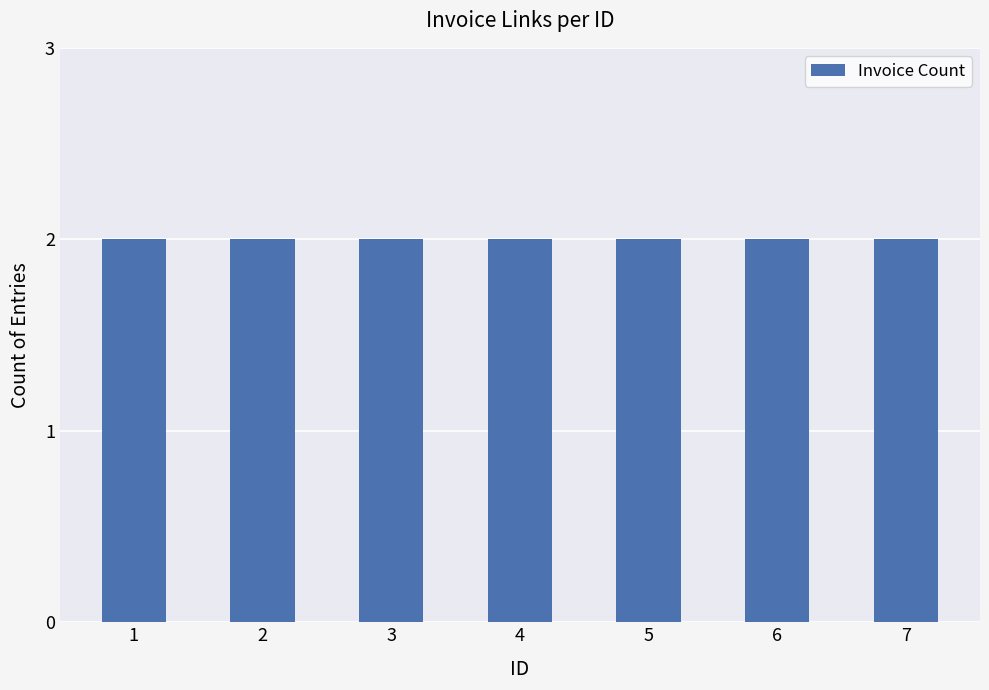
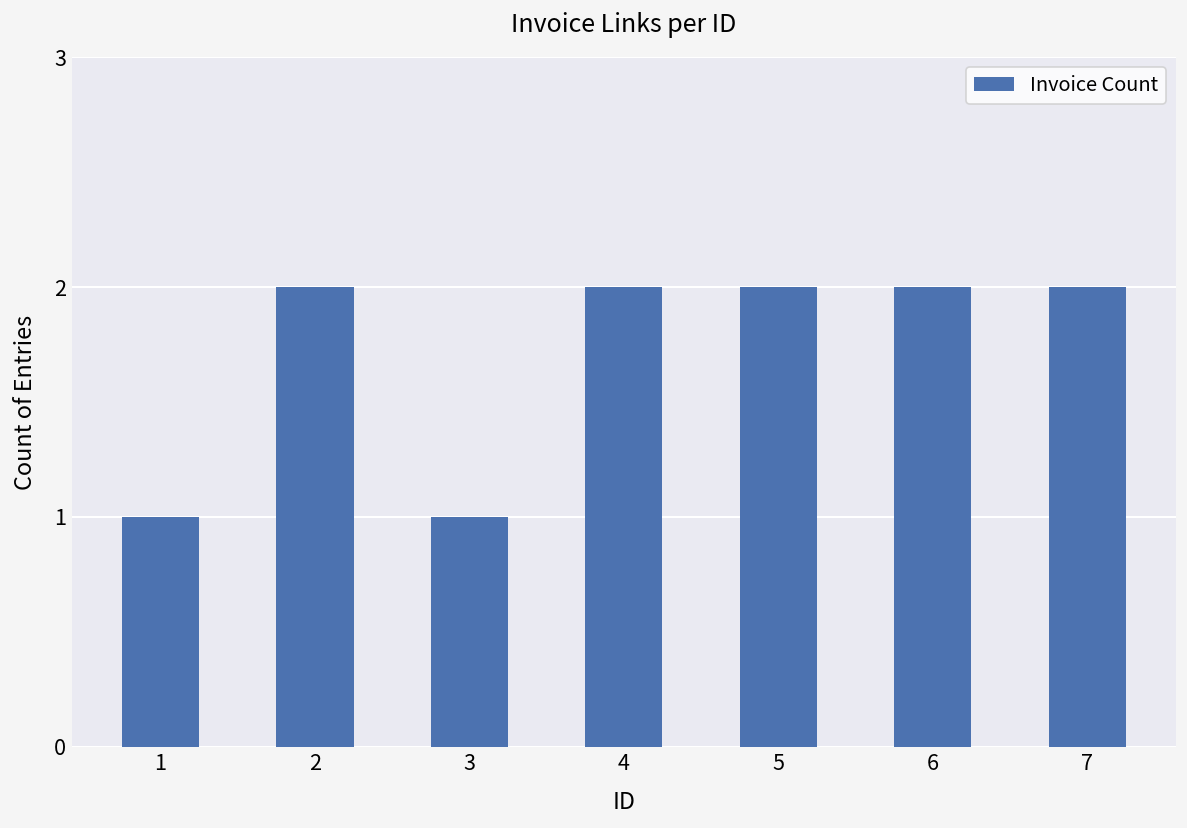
1: 2 -> 1
3: 2 -> 1
